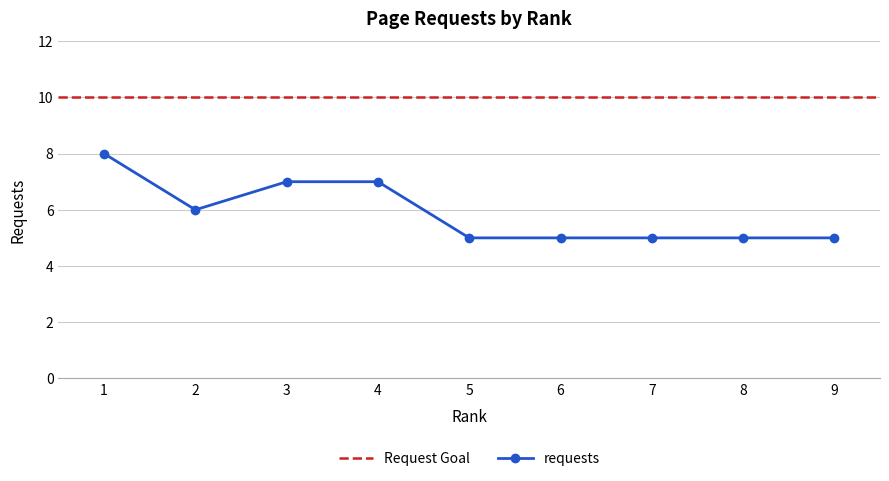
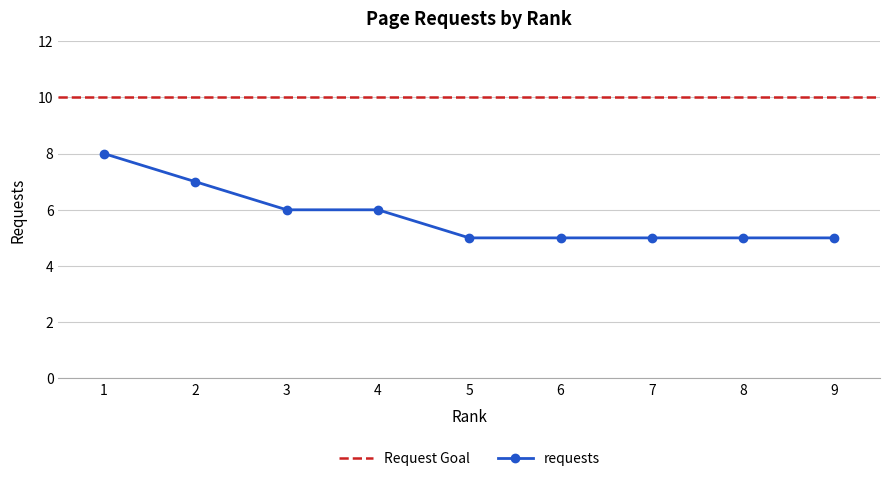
2: 6 -> 7
3: 7 -> 6
4: 7 -> 6
